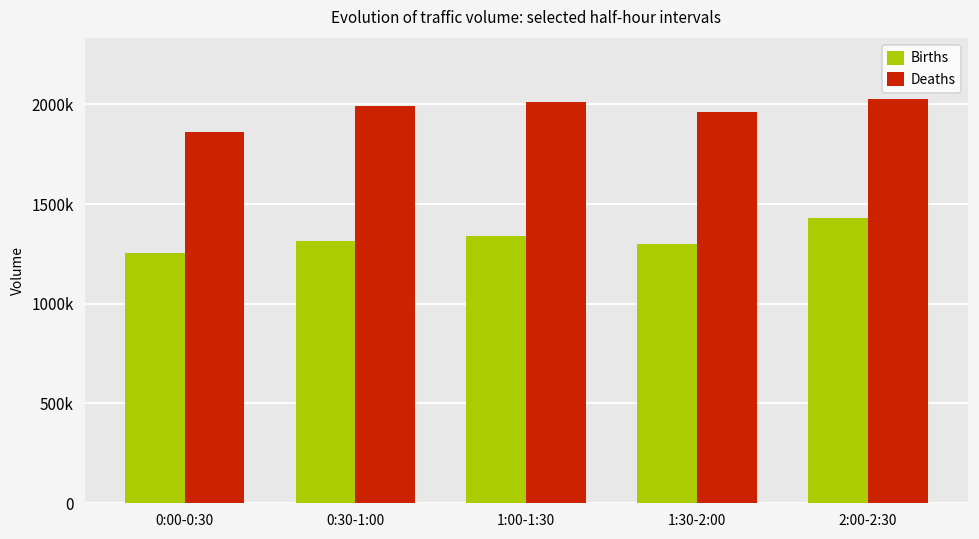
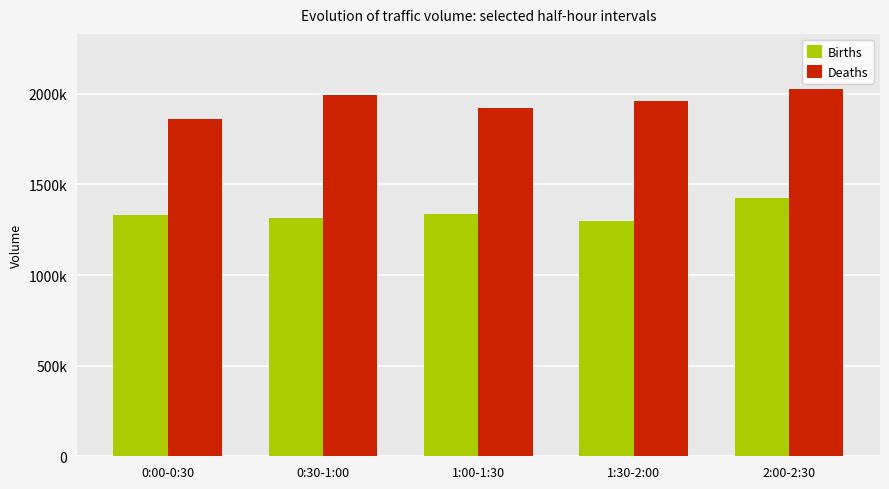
Births, 0:00-0:30: 1250000 -> 1330000
Deaths, 1:00-1:30: 2010000 -> 1920000
